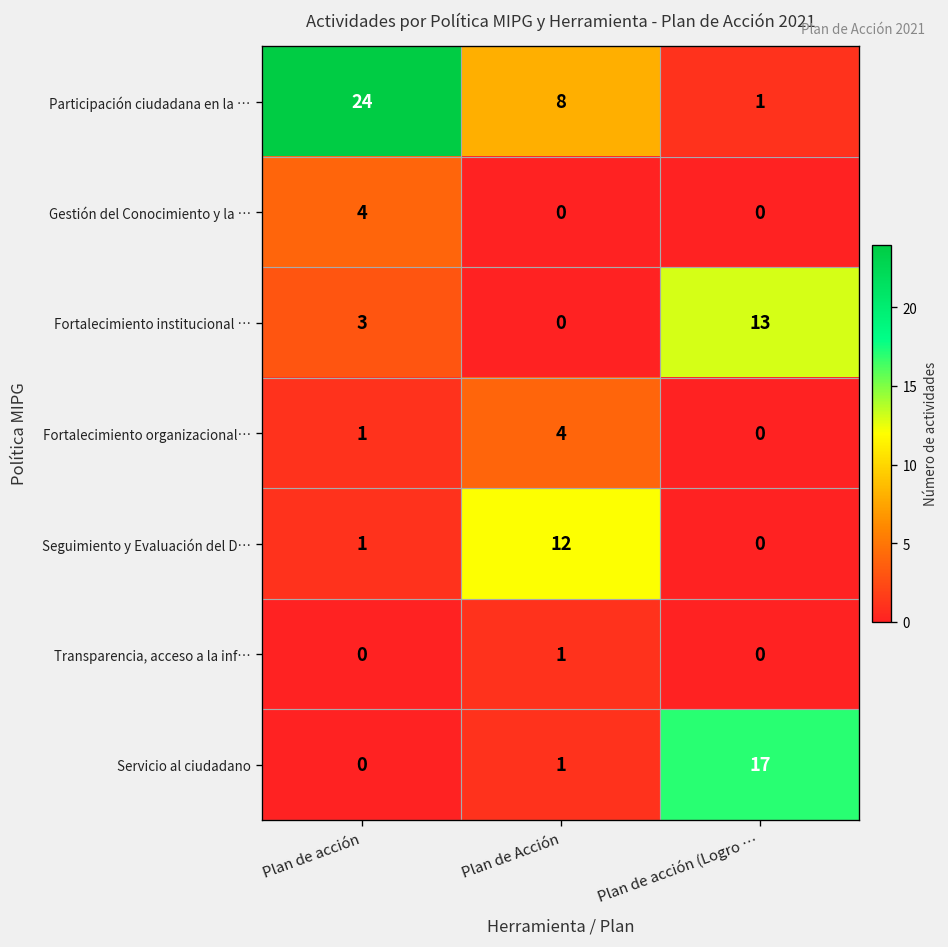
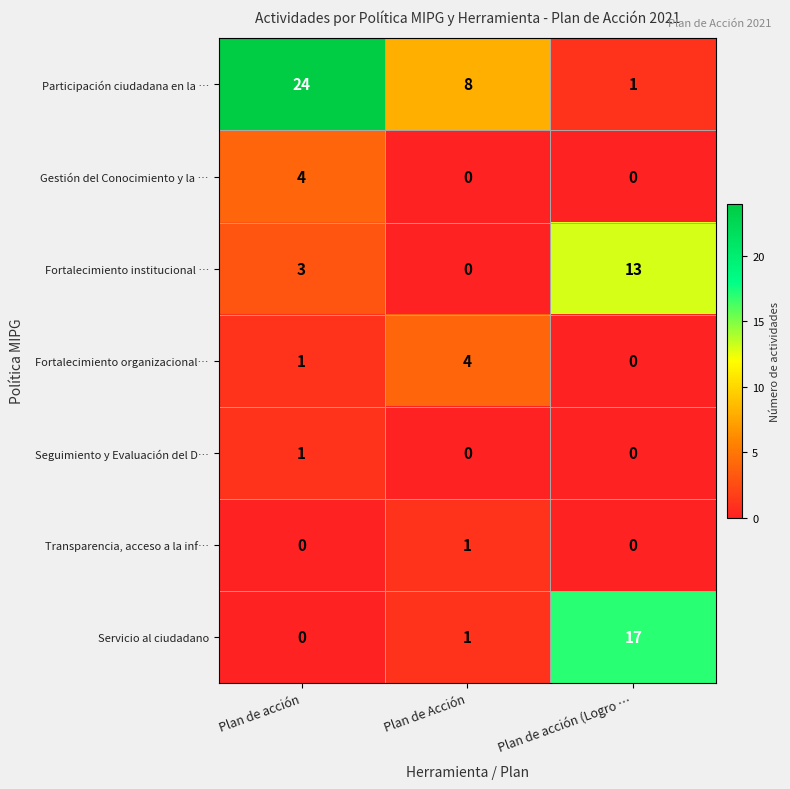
Seguimiento y Evaluación del D…, Plan de Acción: 12 -> 0
